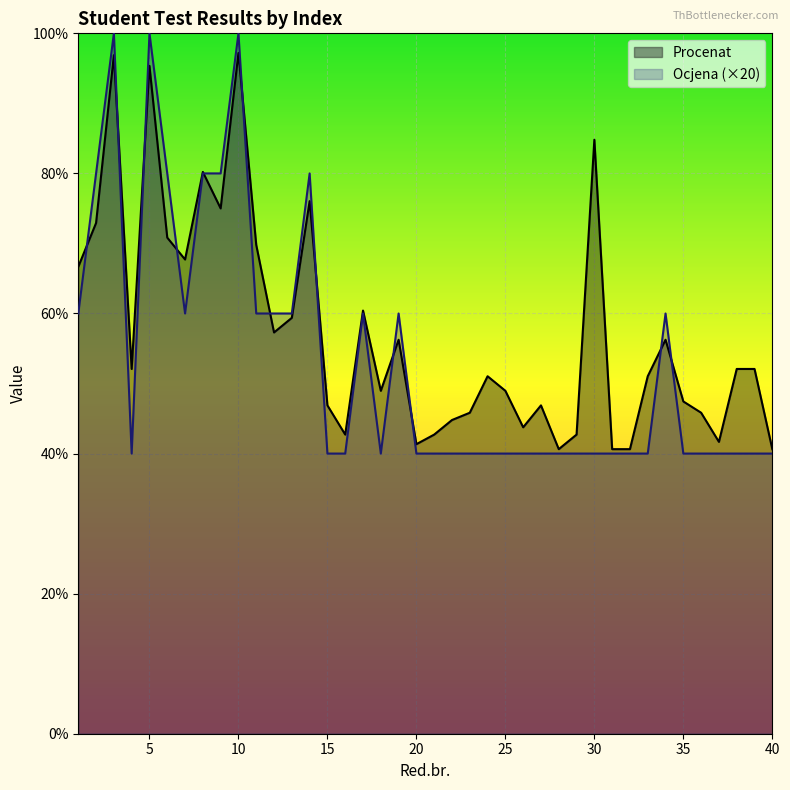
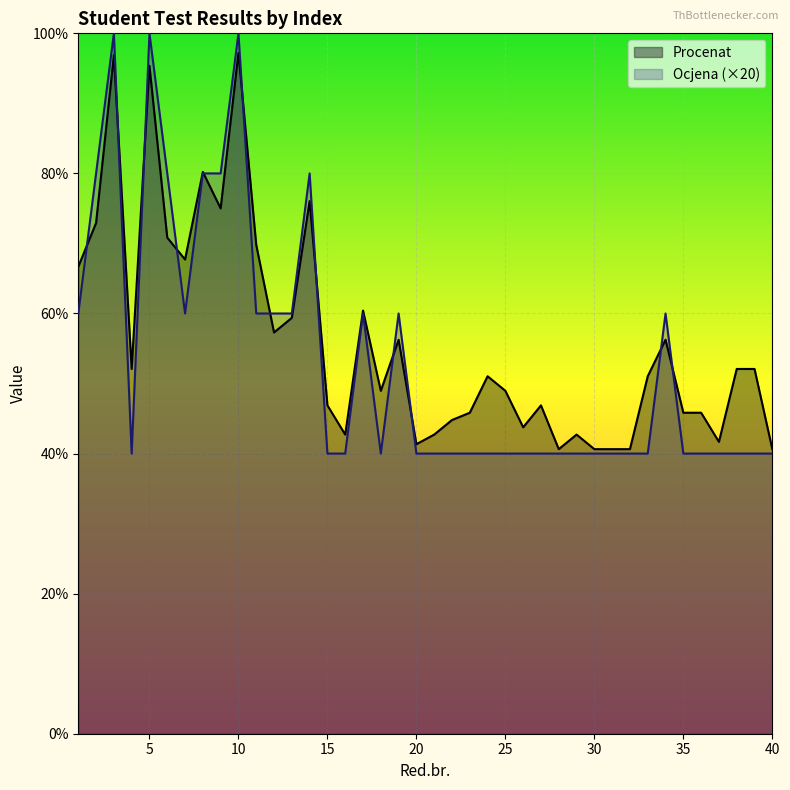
Procenat, 30: 85% -> 41%
Procenat, 35: 47% -> 46%
